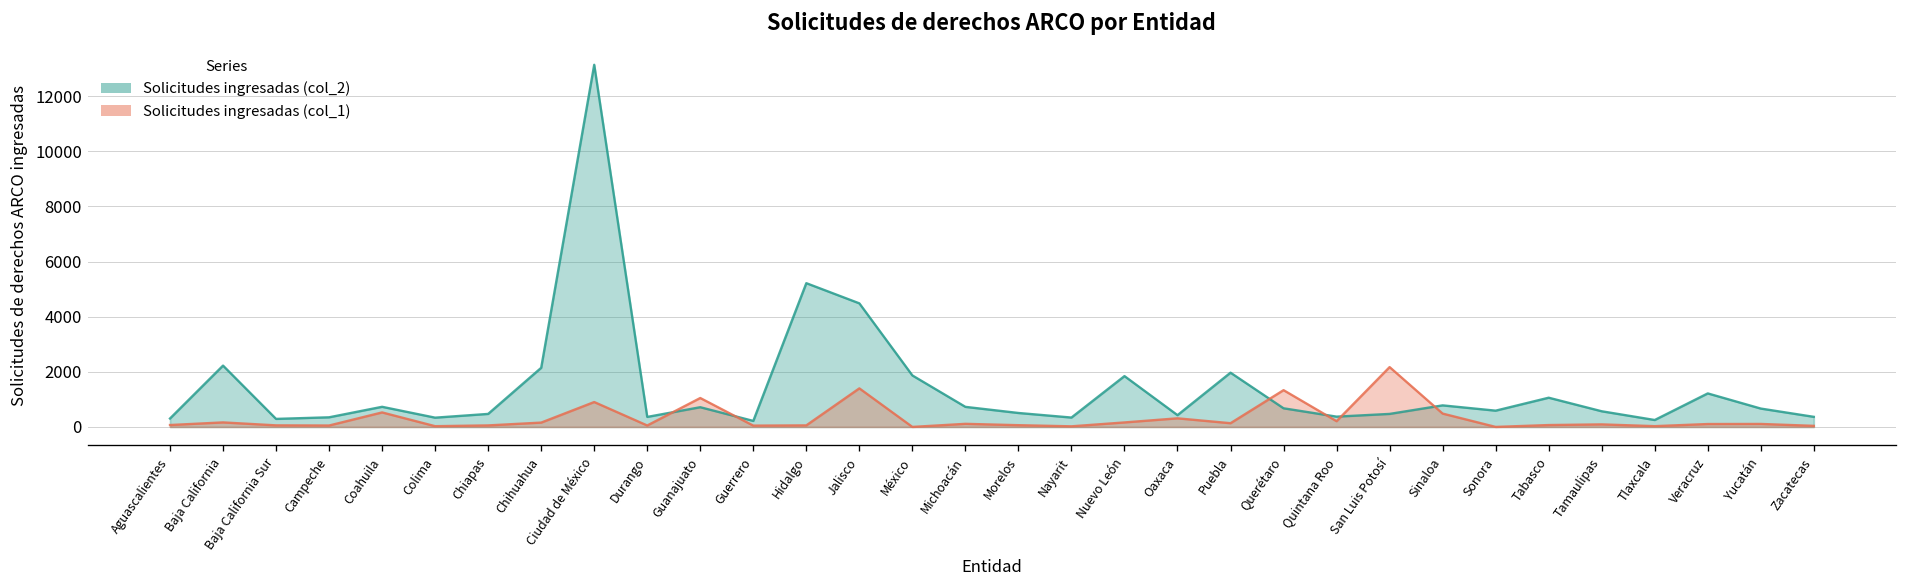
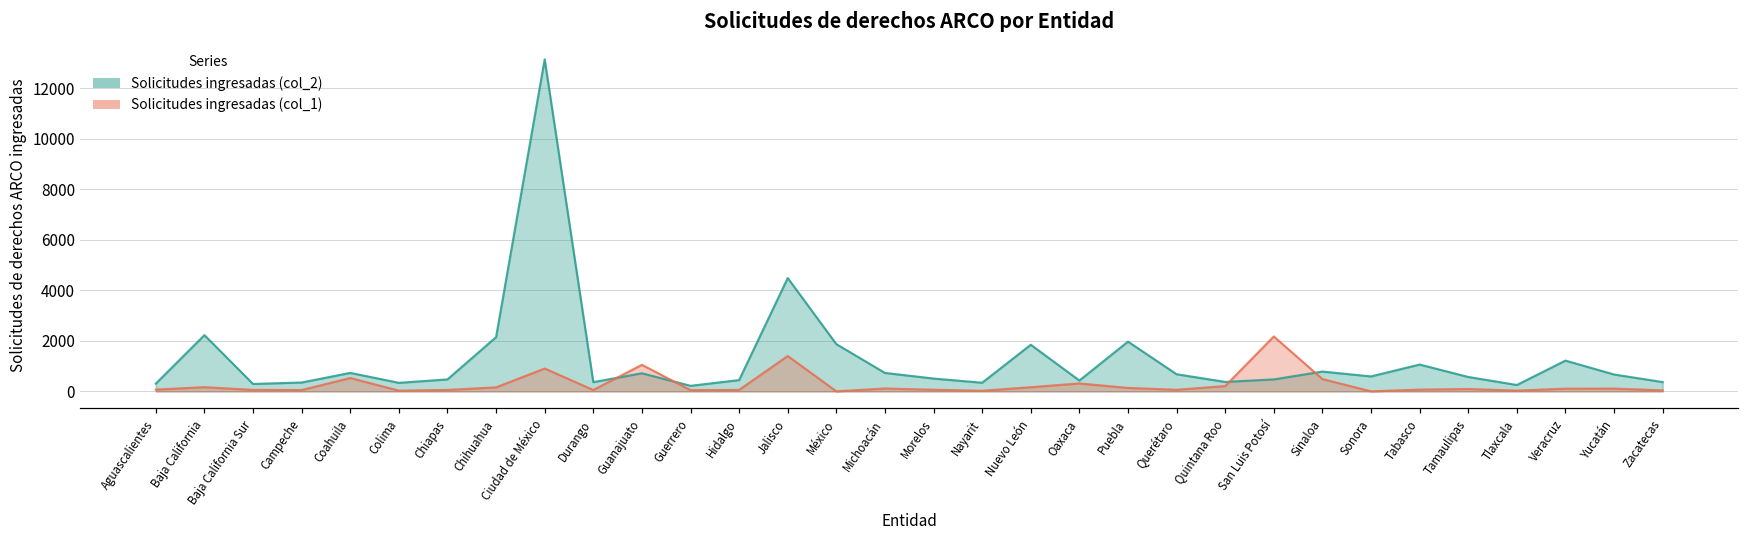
Solicitudes ingresadas (col_2), Hidalgo: 5200 -> 400
Solicitudes ingresadas (col_1), Querétaro: 1300 -> 100
